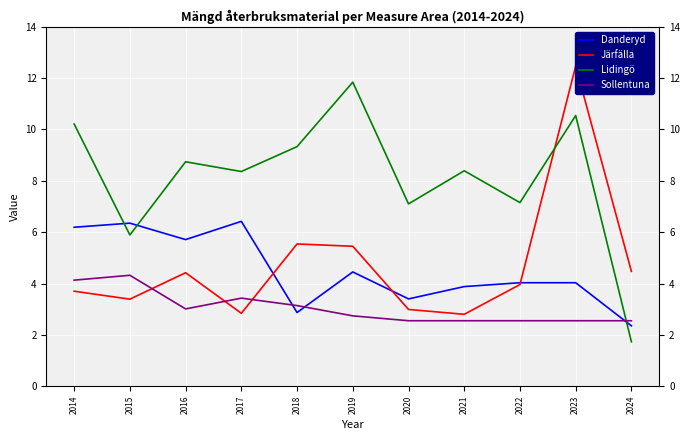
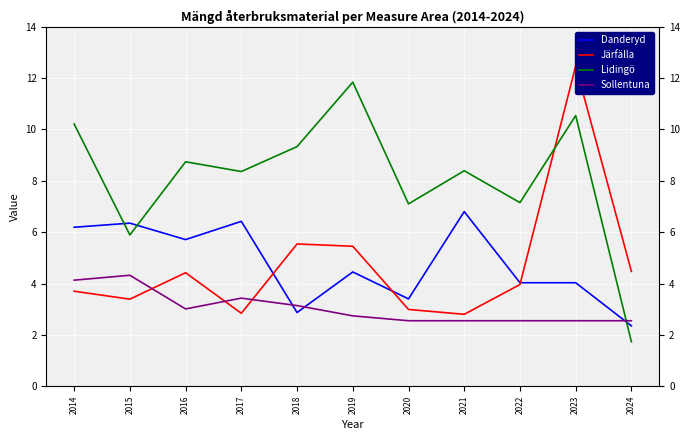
Danderyd, 2021: 3.9 -> 6.8
